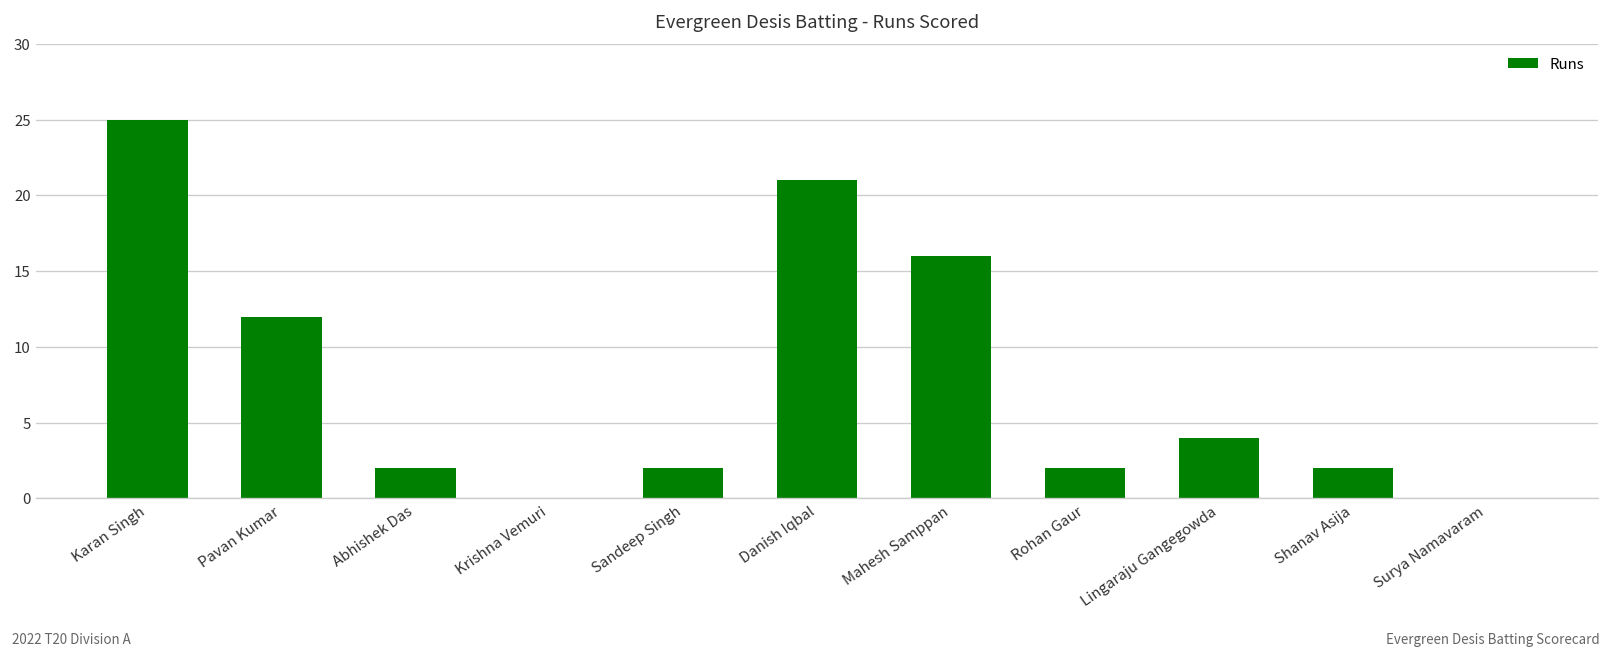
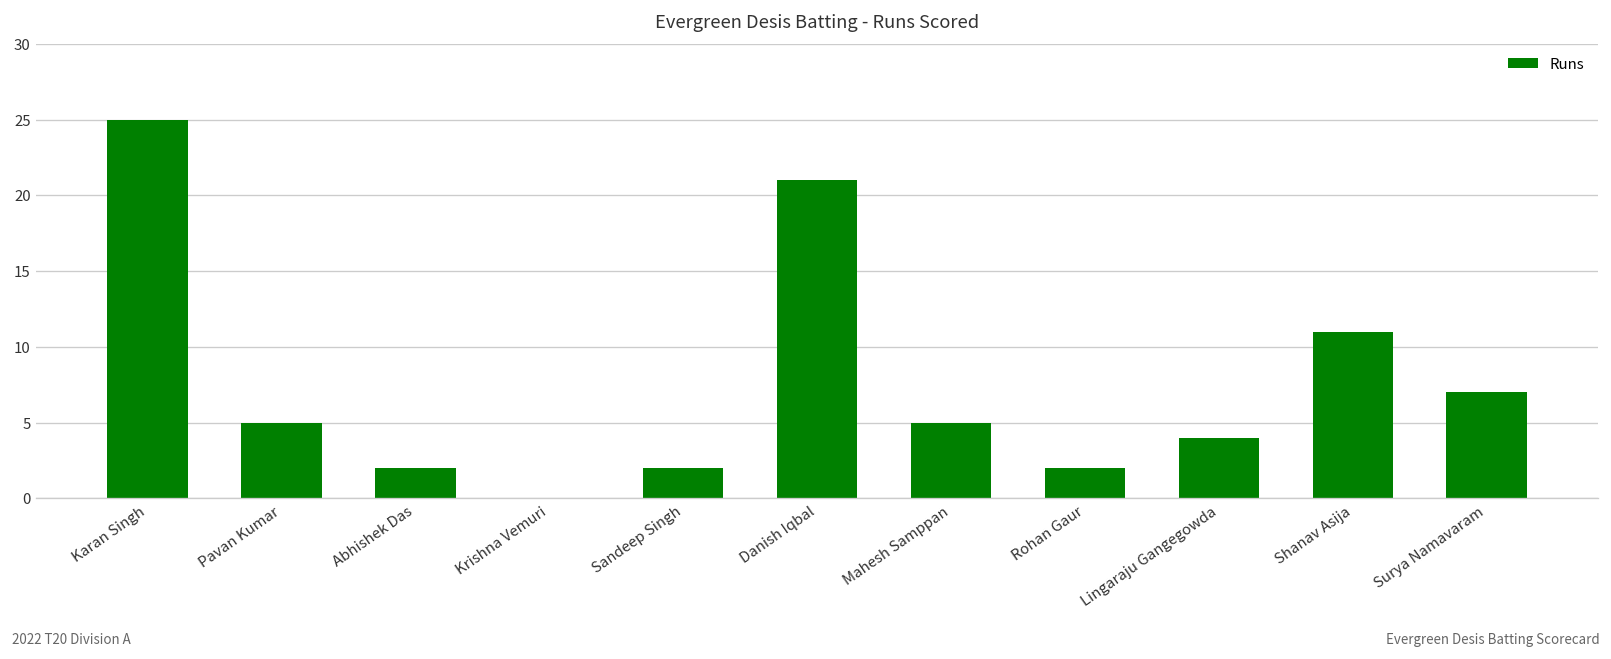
Pavan Kumar: 12 -> 5
Mahesh Samppan: 16 -> 5
Shanav Asija: 2 -> 11
Surya Namavaram: 0 -> 7
